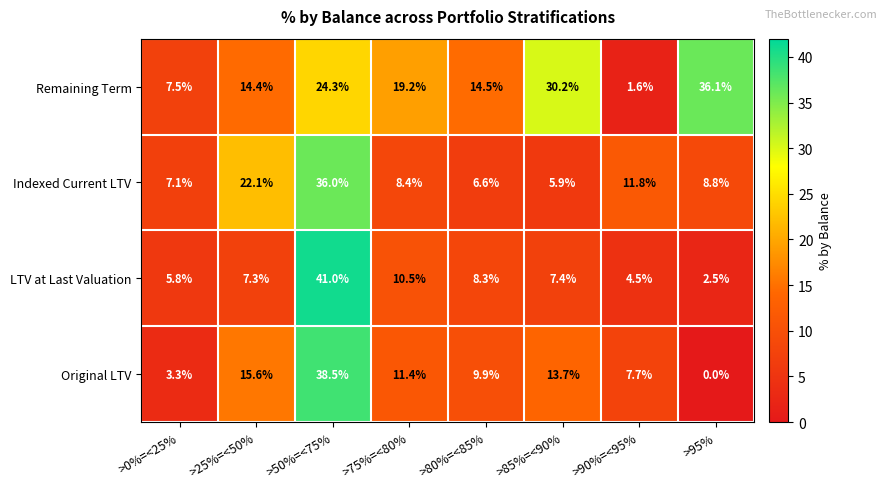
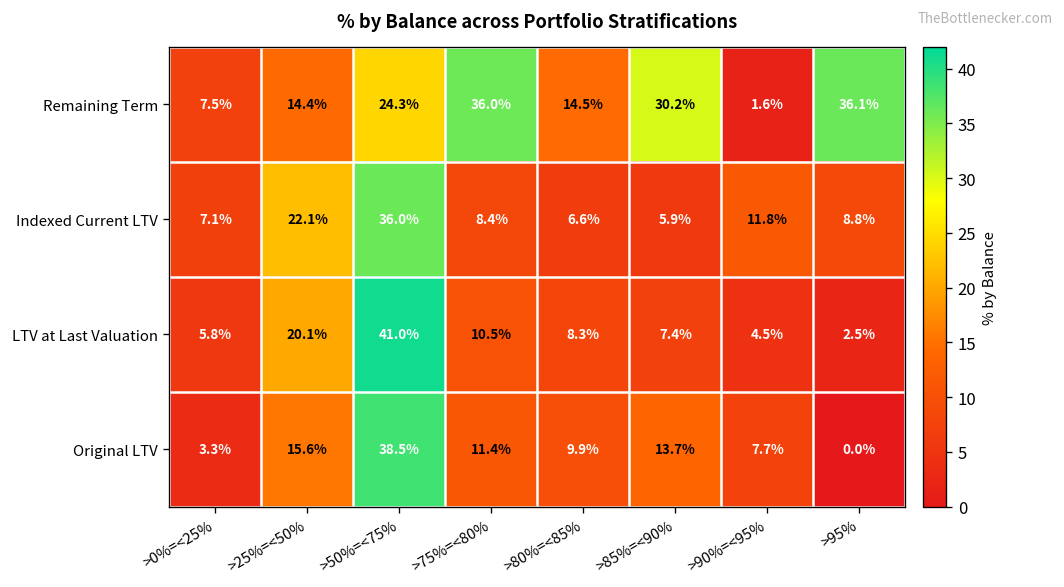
Remaining Term, >75%=<80%: 19.2% -> 36.0%
LTV at Last Valuation, >25%=<50%: 7.3% -> 20.1%
